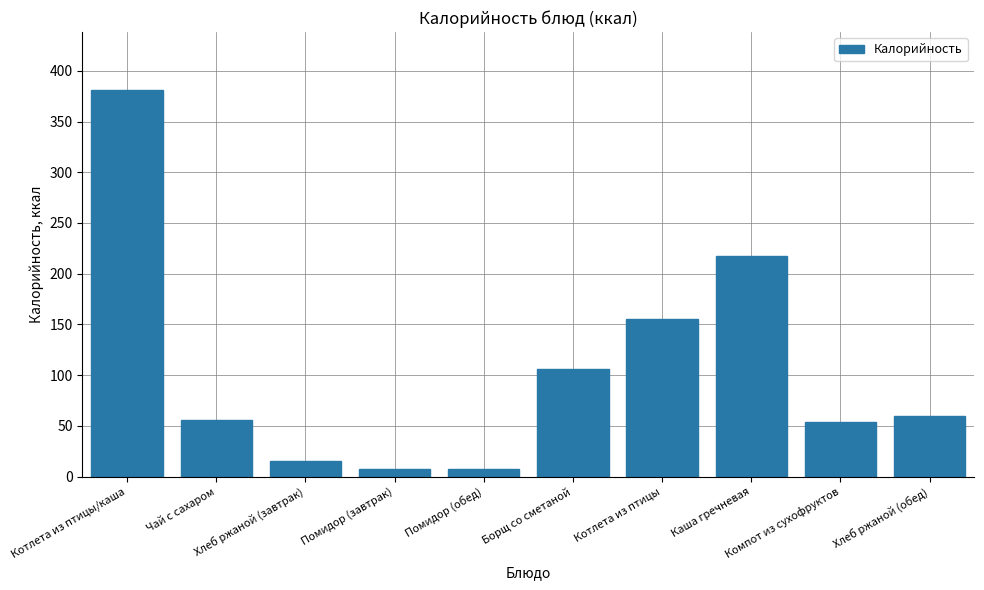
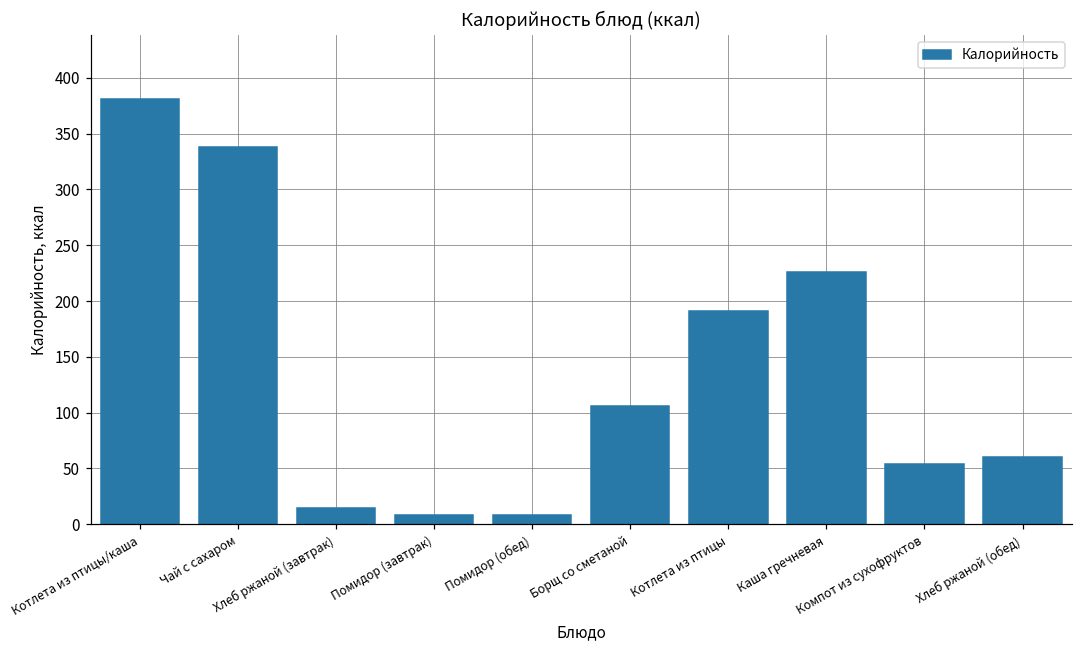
Чай с сахаром: 56 -> 338
Котлета из птицы: 155 -> 191
Каша гречневая: 217 -> 226
